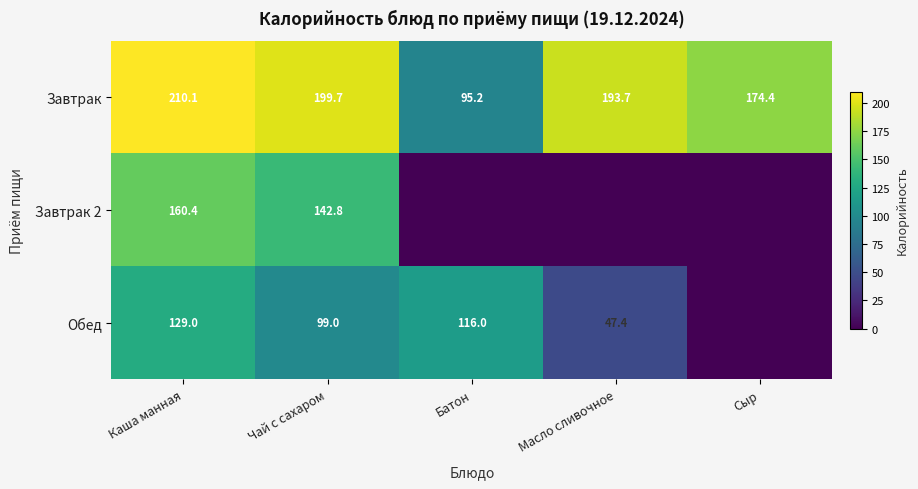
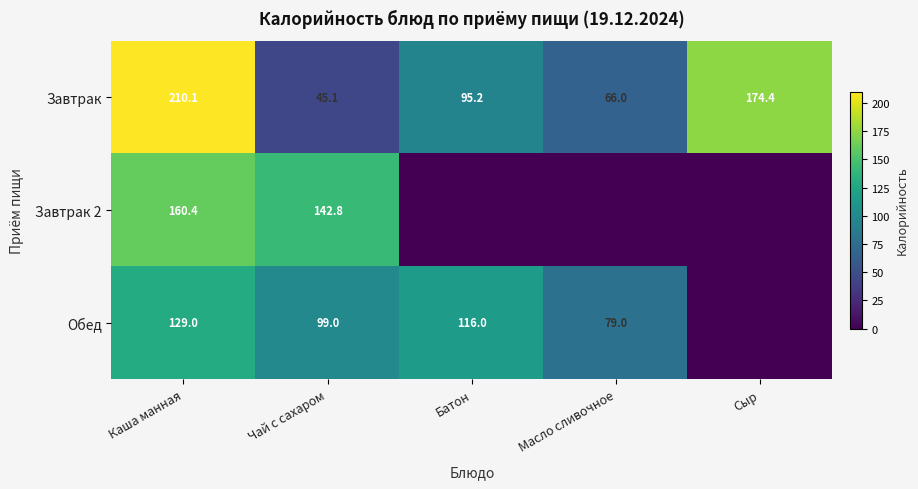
Завтрак, Чай с сахаром: 199.7 -> 45.1
Завтрак, Масло сливочное: 193.7 -> 66.0
Обед, Масло сливочное: 47.4 -> 79.0
